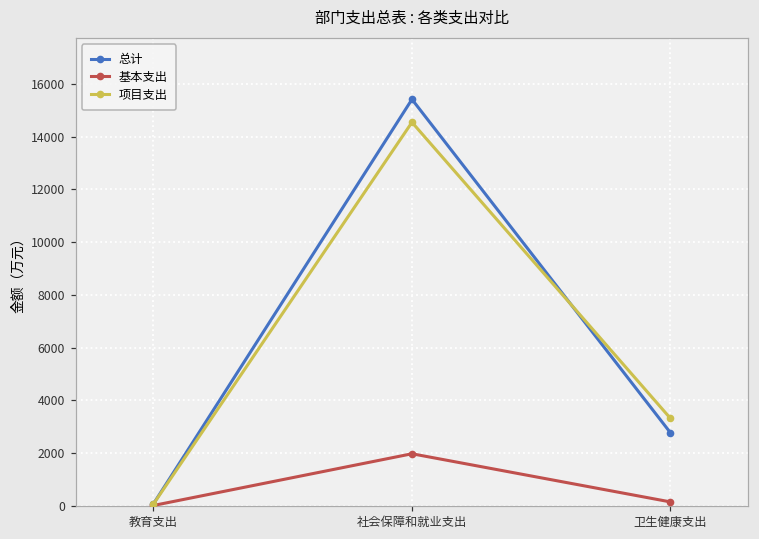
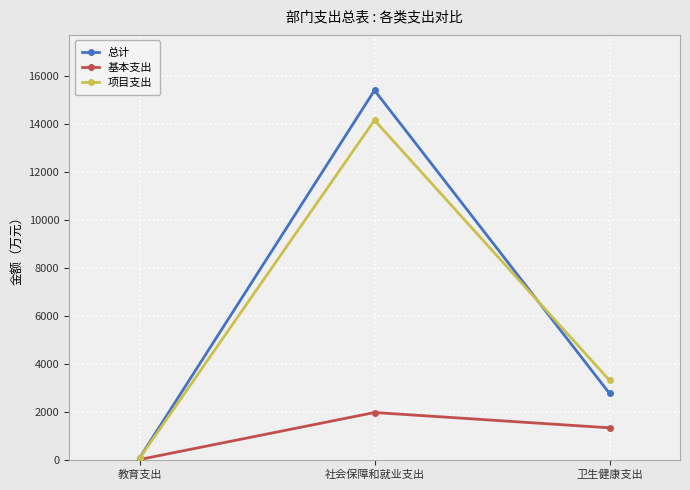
项目支出, 社会保障和就业支出: 14500 -> 14200
基本支出, 卫生健康支出: 100 -> 1300
